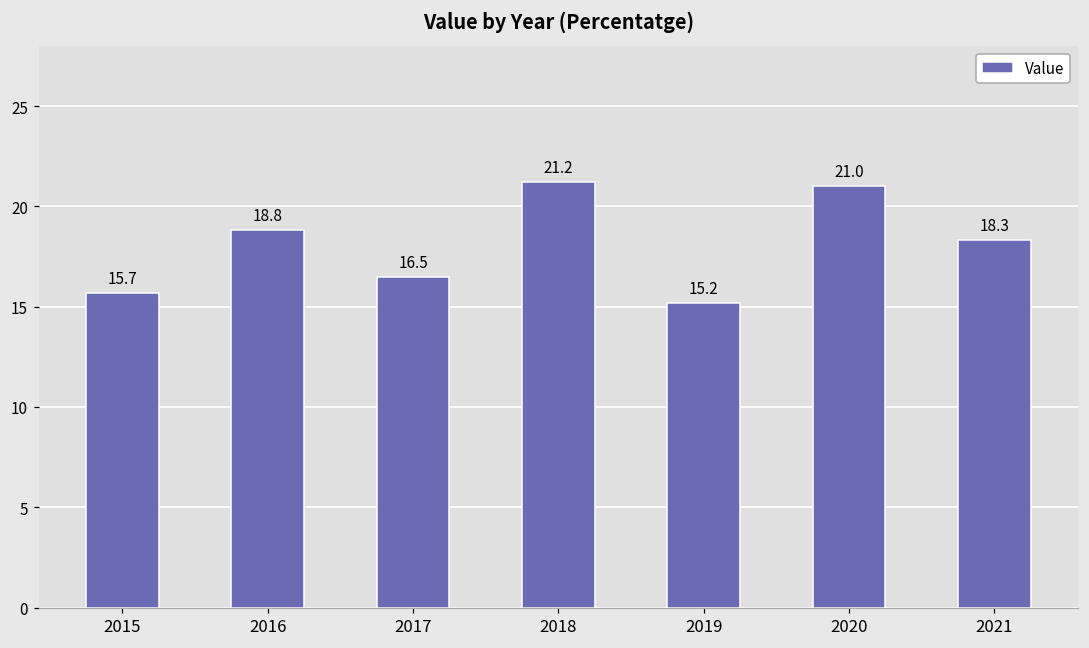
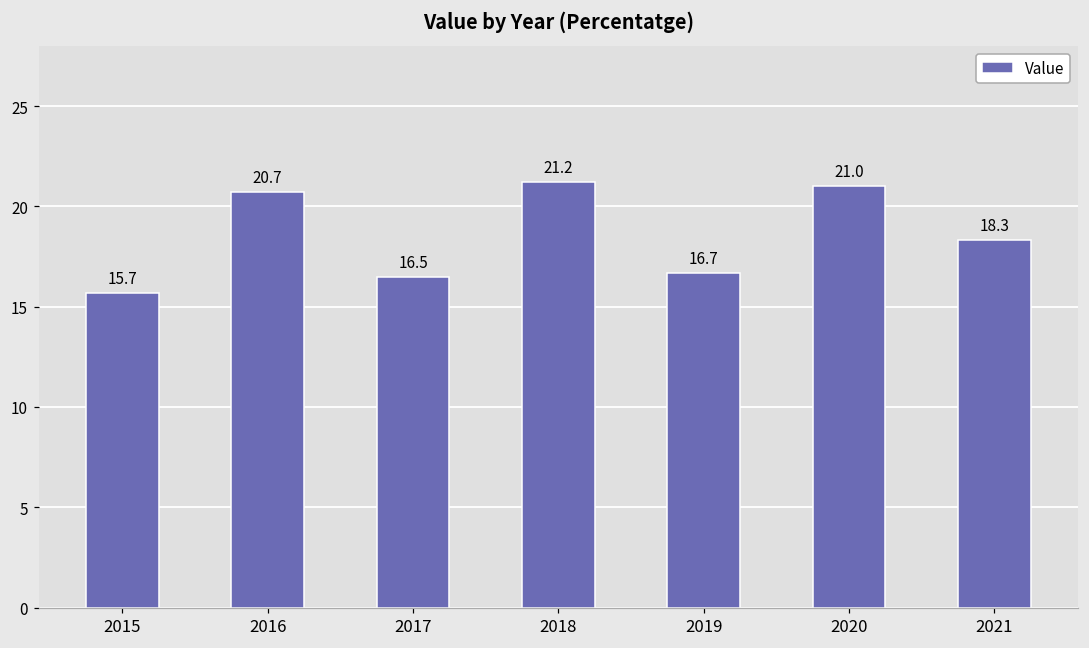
2016: 18.8 -> 20.7
2019: 15.2 -> 16.7
